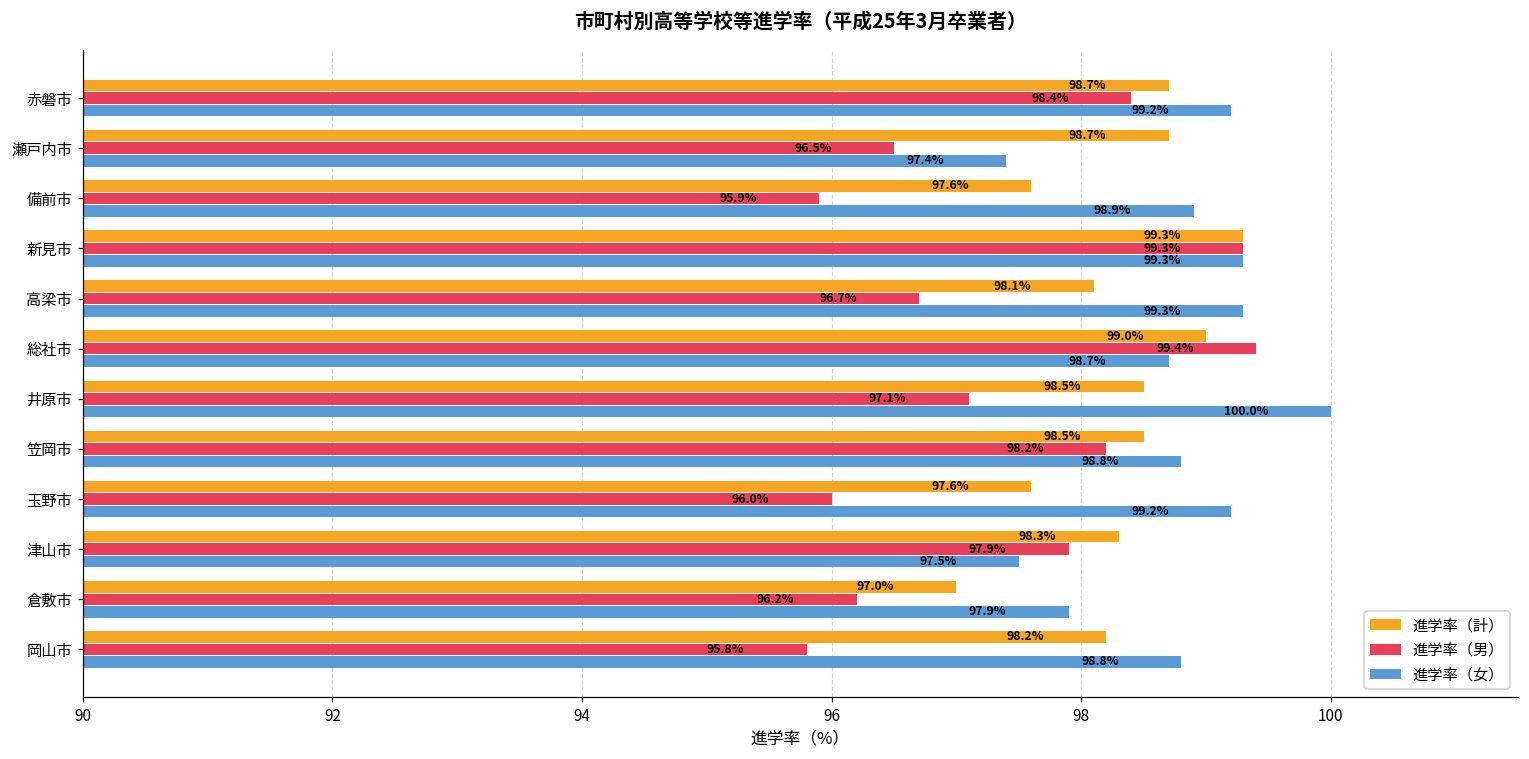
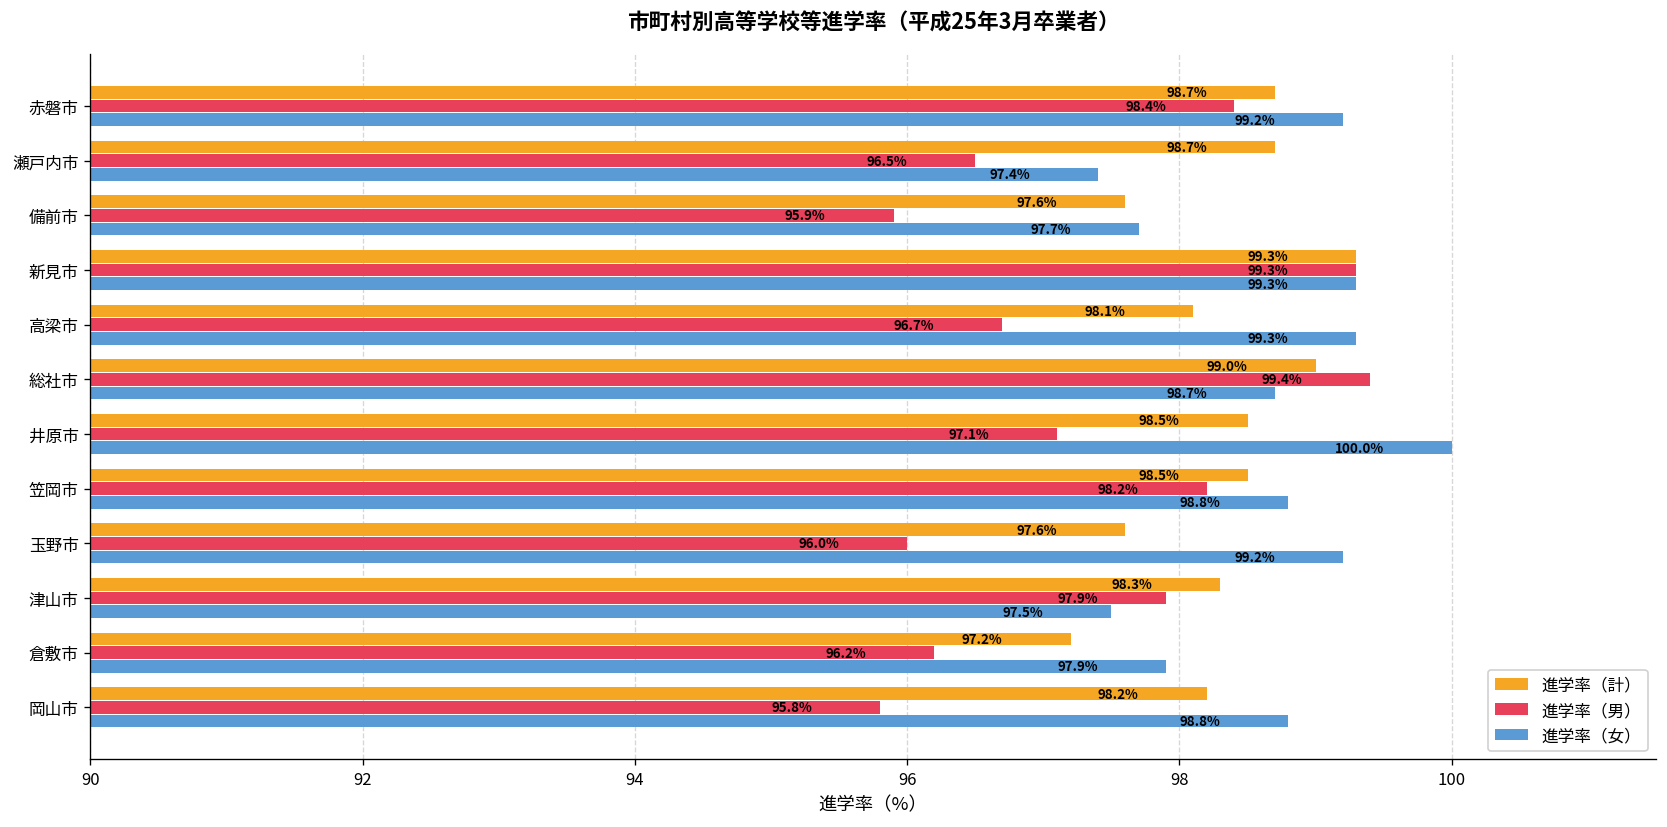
進学率（女）, 備前市: 98.9% -> 97.7%
進学率（計）, 倉敷市: 97.0% -> 97.2%
